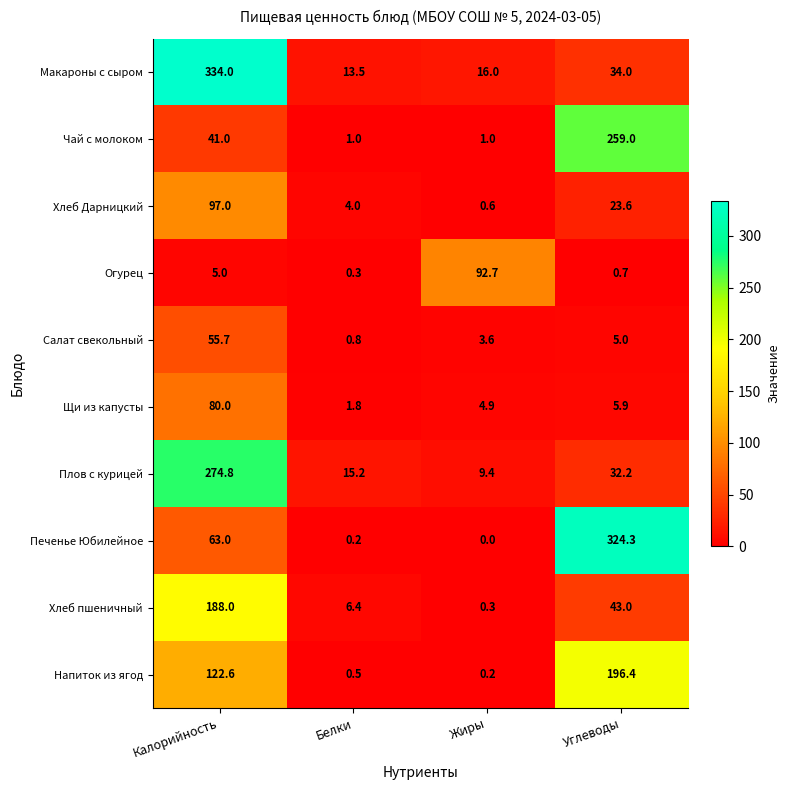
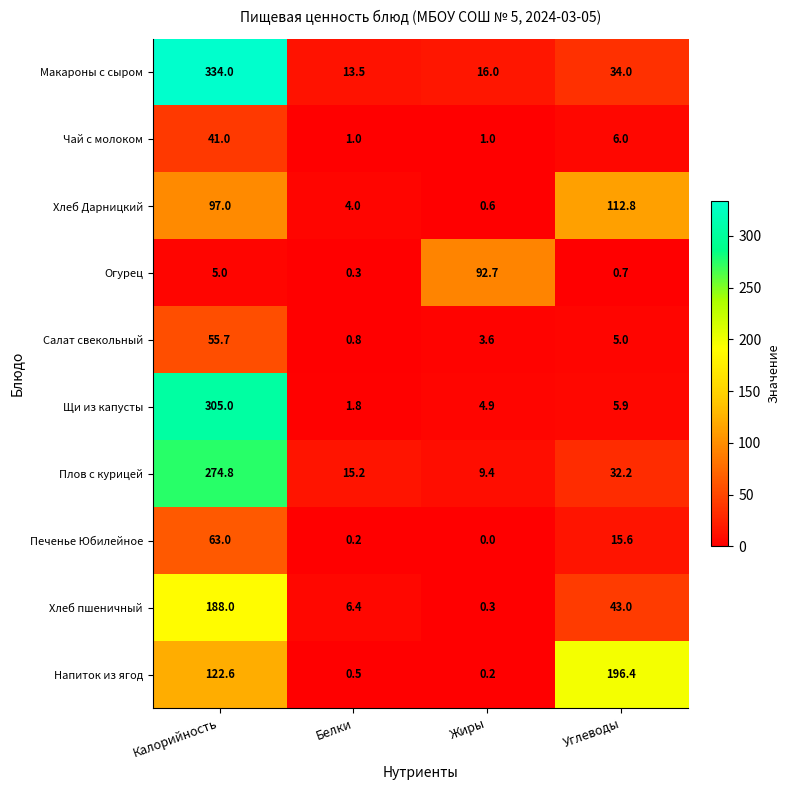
Чай с молоком, Углеводы: 259.0 -> 6.0
Хлеб Дарницкий, Углеводы: 23.6 -> 112.8
Щи из капусты, Калорийность: 80.0 -> 305.0
Печенье Юбилейное, Углеводы: 324.3 -> 15.6
